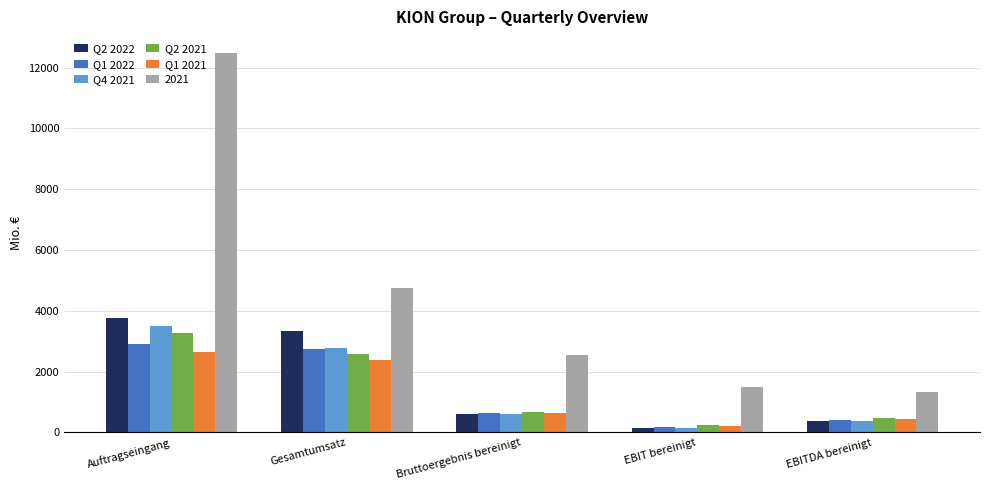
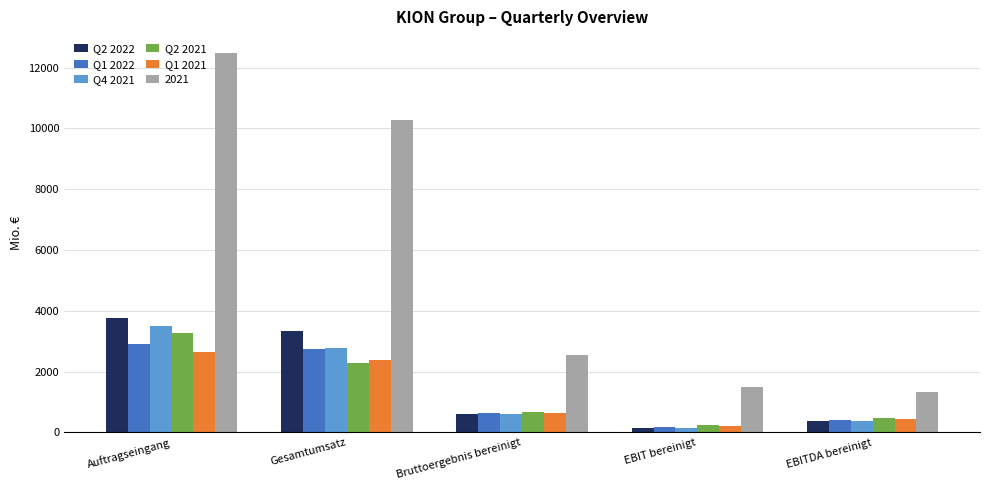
Q2 2021, Gesamtumsatz: 2600 -> 2300
2021, Gesamtumsatz: 4800 -> 10300
